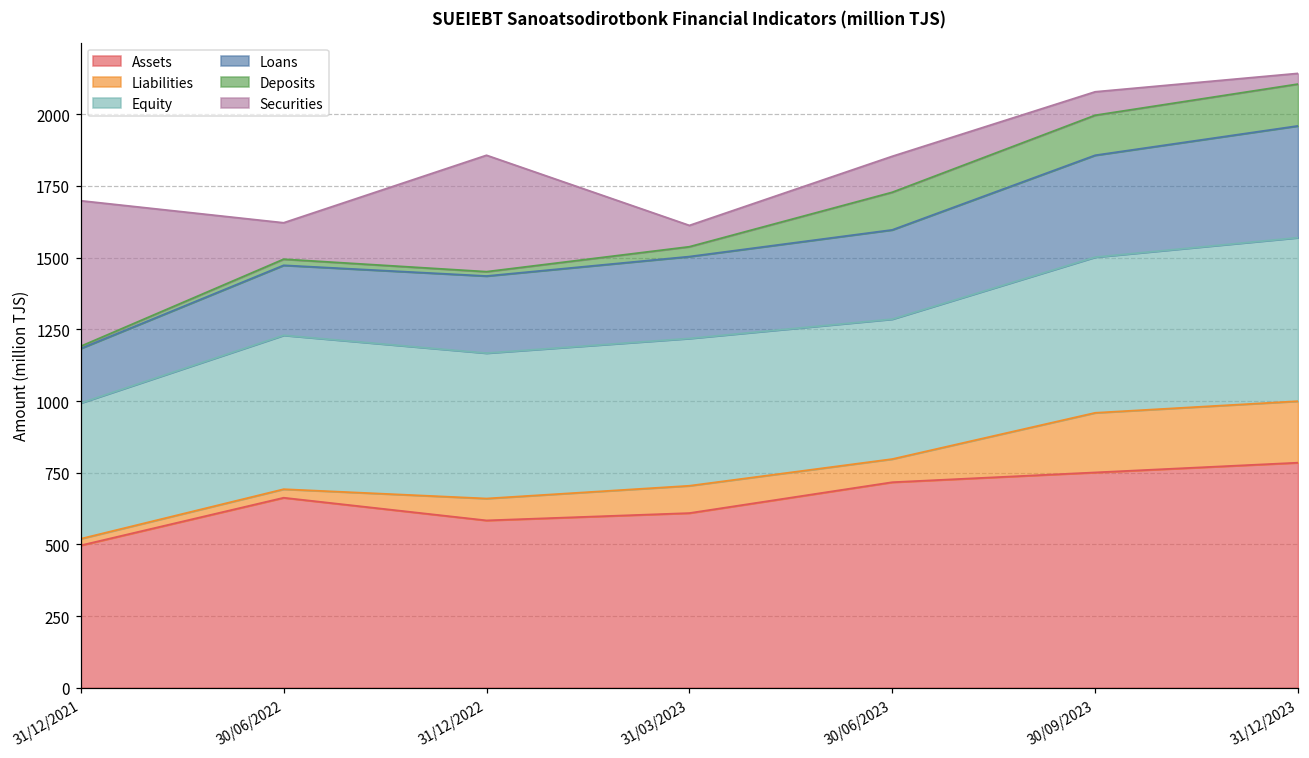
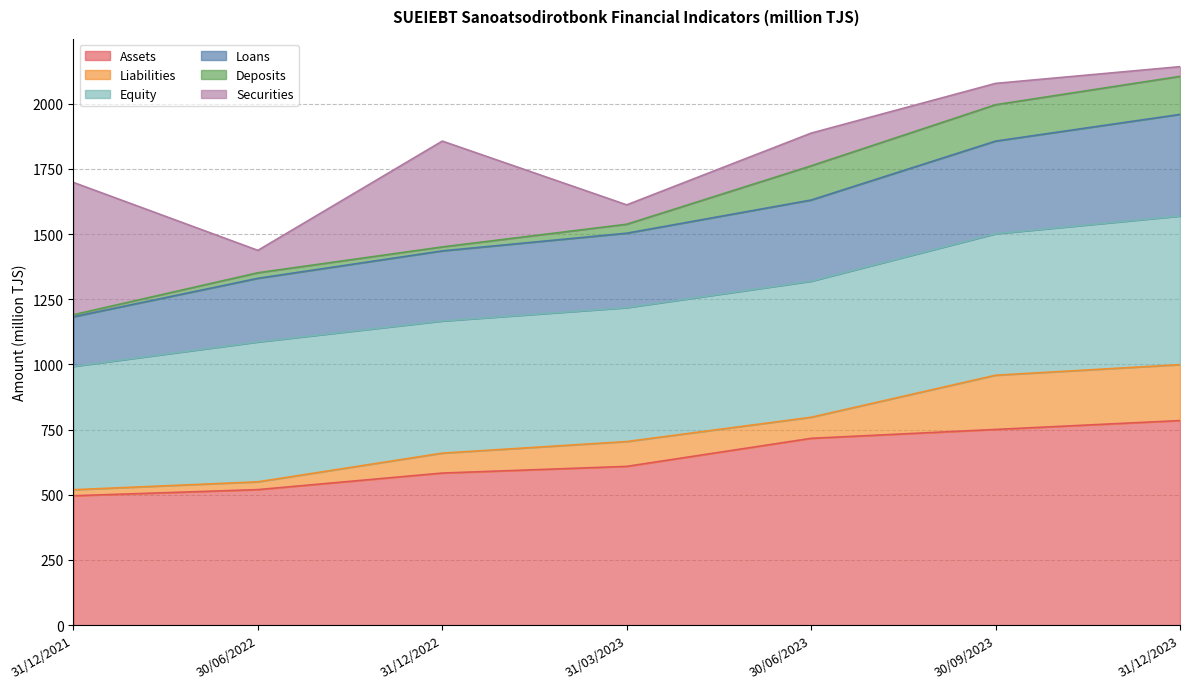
Assets, 30/06/2022: 660 -> 520
Securities, 30/06/2022: 130 -> 90
Equity, 30/06/2023: 490 -> 520
